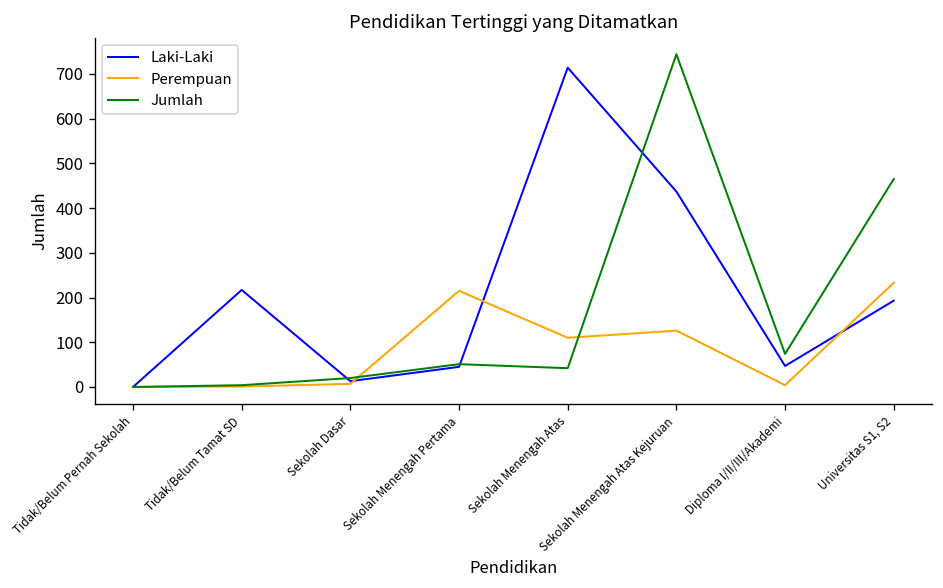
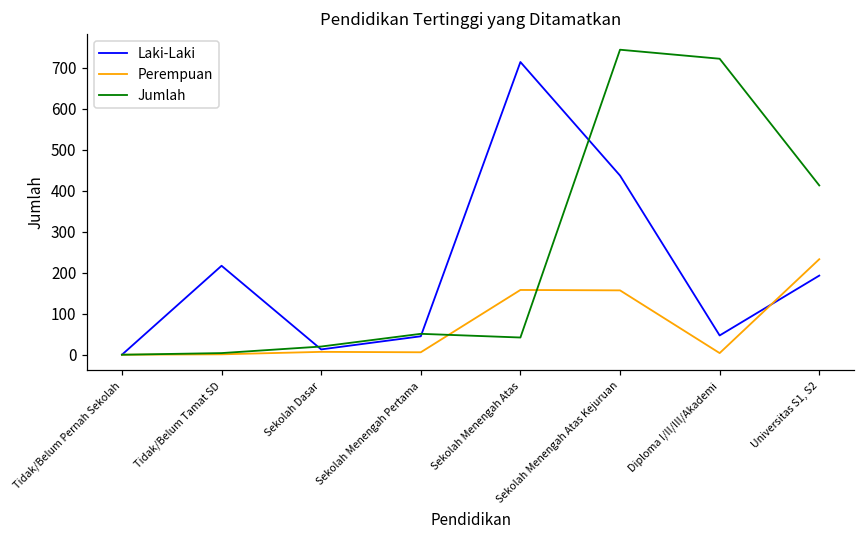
Perempuan, Sekolah Menengah Pertama: 220 -> 10
Perempuan, Sekolah Menengah Atas: 110 -> 160
Perempuan, Sekolah Menengah Atas Kejuruan: 130 -> 160
Jumlah, Diploma I/II/III/Akademi: 70 -> 720
Jumlah, Universitas S1, S2: 470 -> 410
